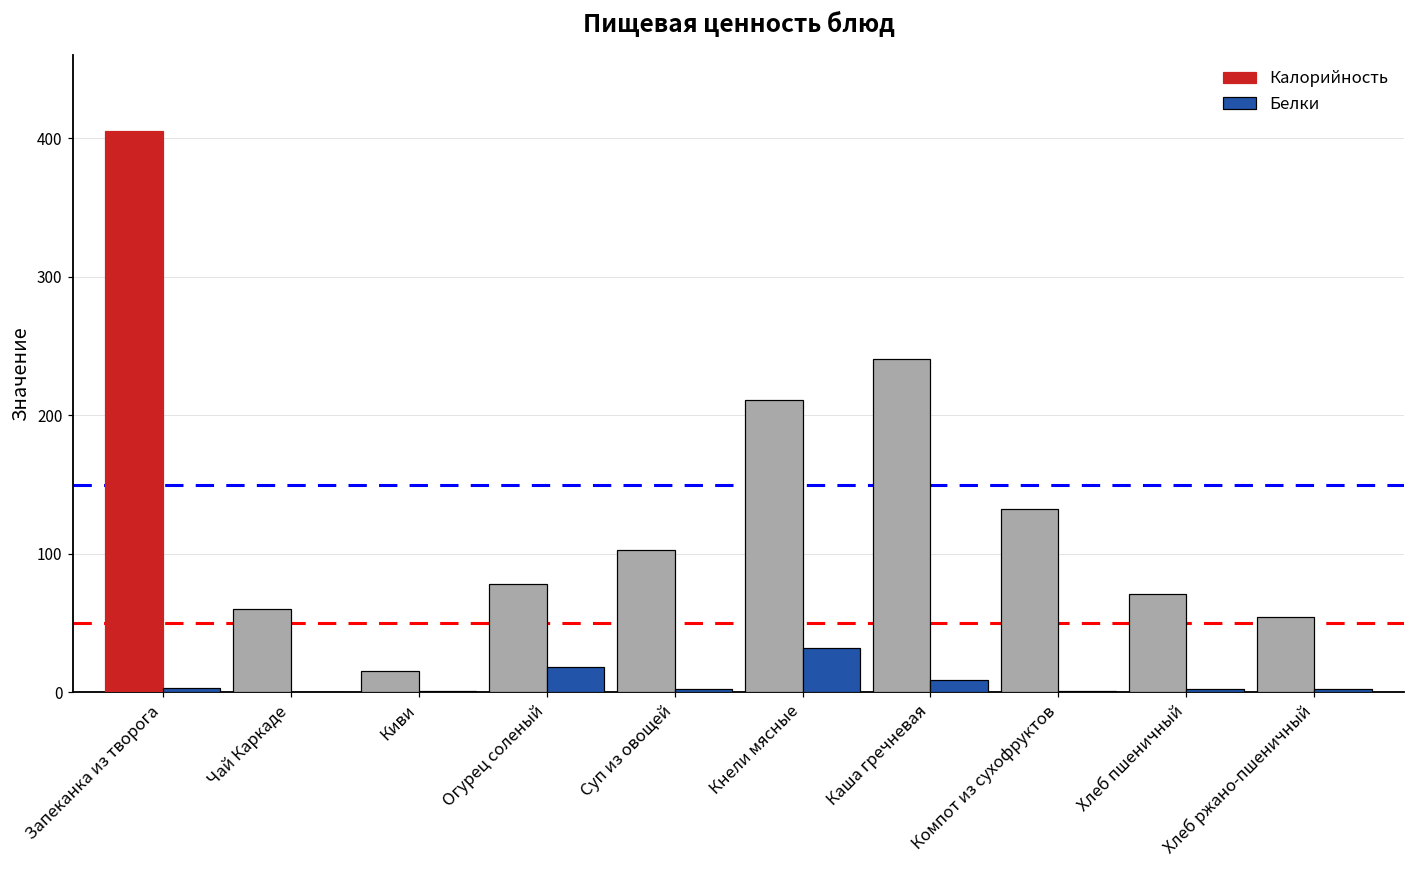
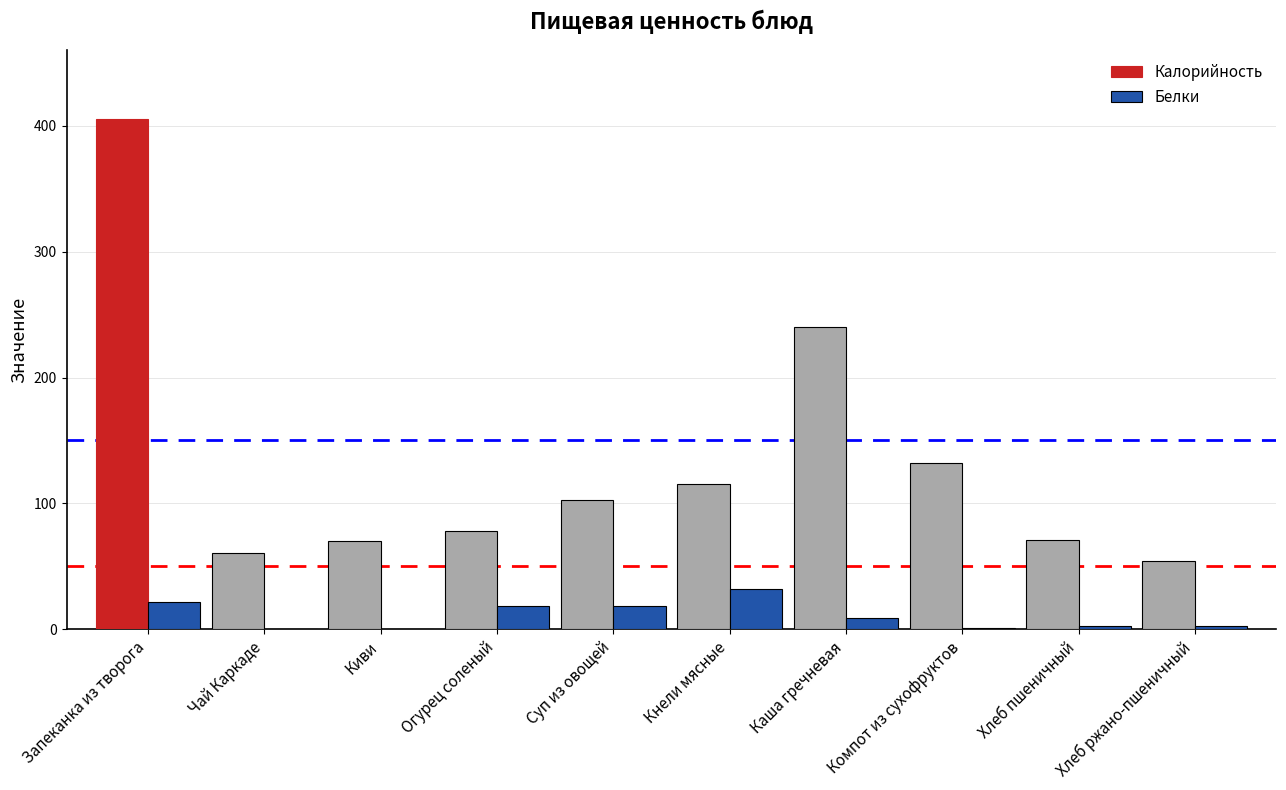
Белки, Запеканка из творога: 3 -> 22
Калорийность, Киви: 15 -> 71
Белки, Суп из овощей: 3 -> 19
Калорийность, Кнели мясные: 211 -> 116
